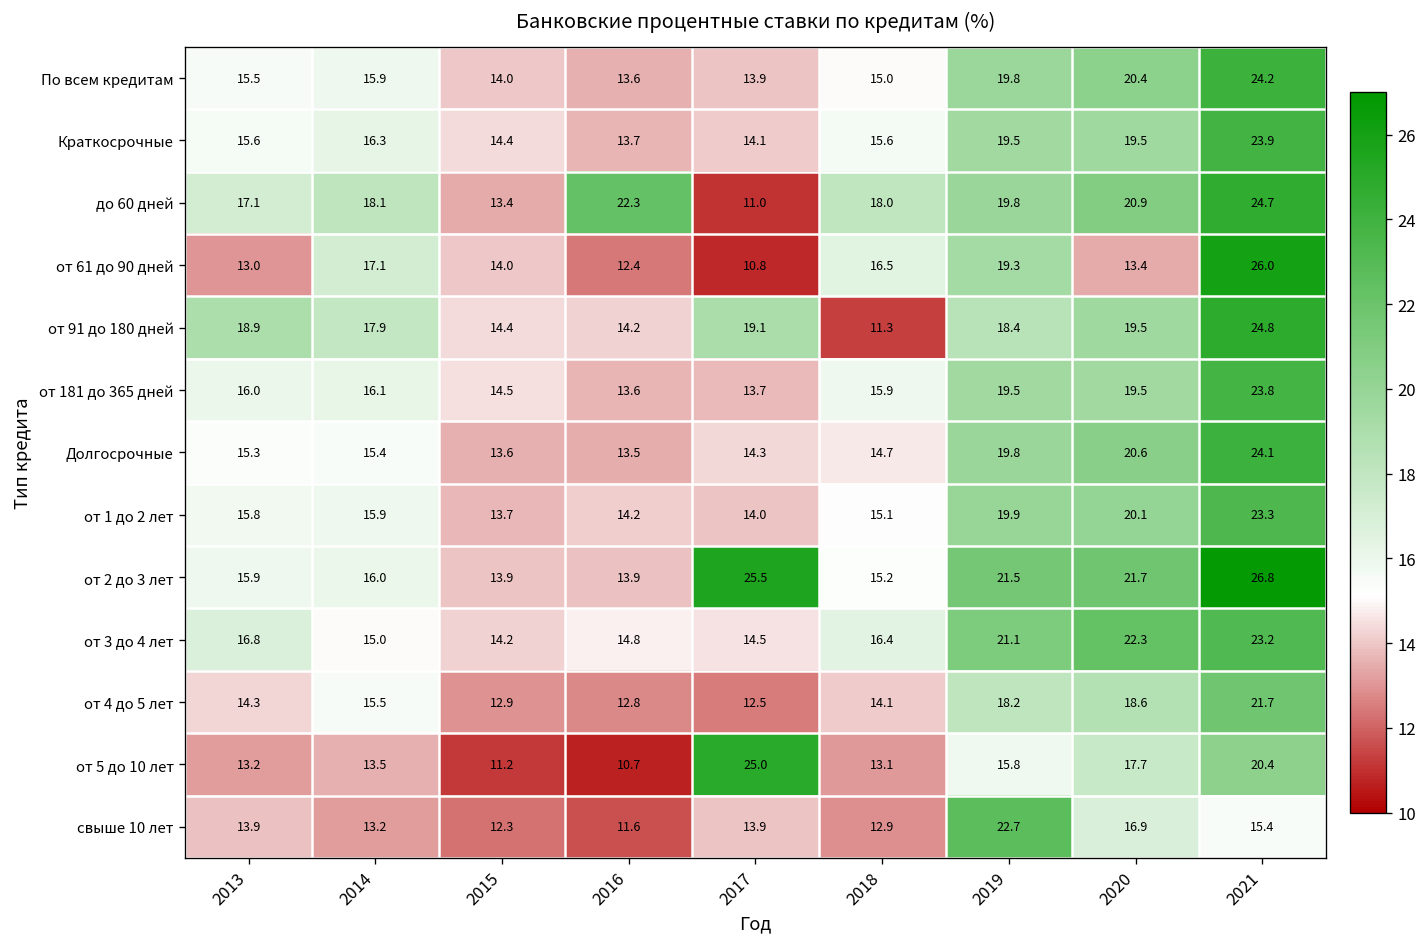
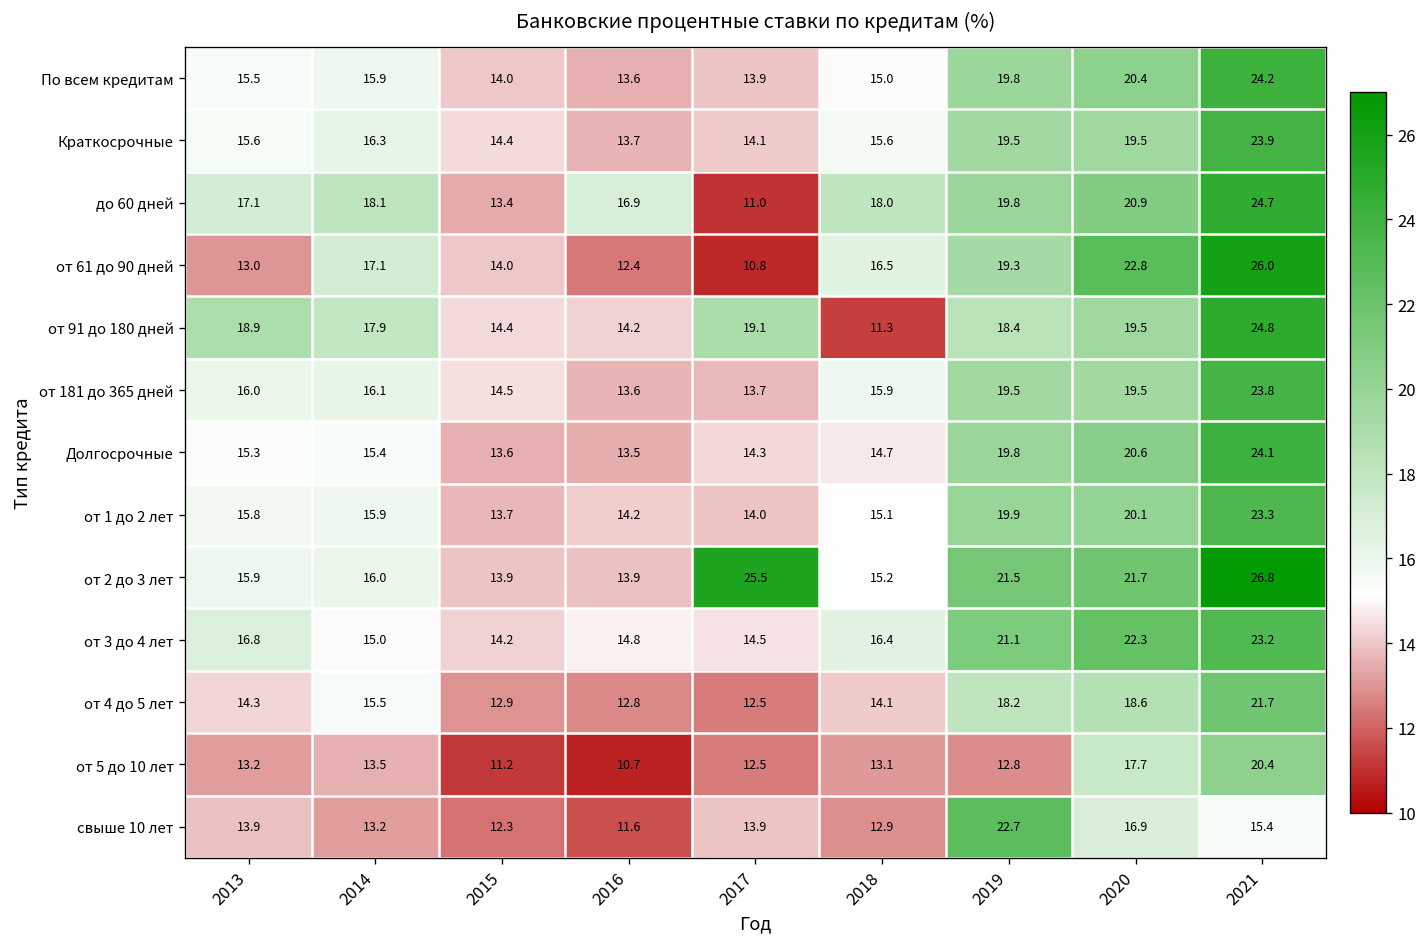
до 60 дней, 2016: 22.3 -> 16.9
от 61 до 90 дней, 2020: 13.4 -> 22.8
от 5 до 10 лет, 2017: 25.0 -> 12.5
от 5 до 10 лет, 2019: 15.8 -> 12.8
